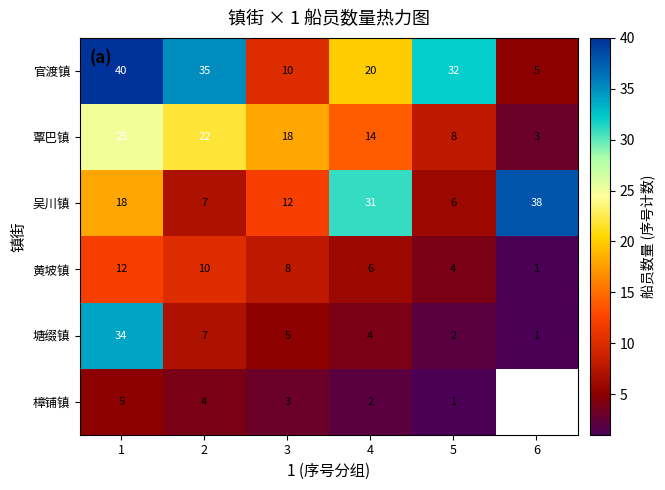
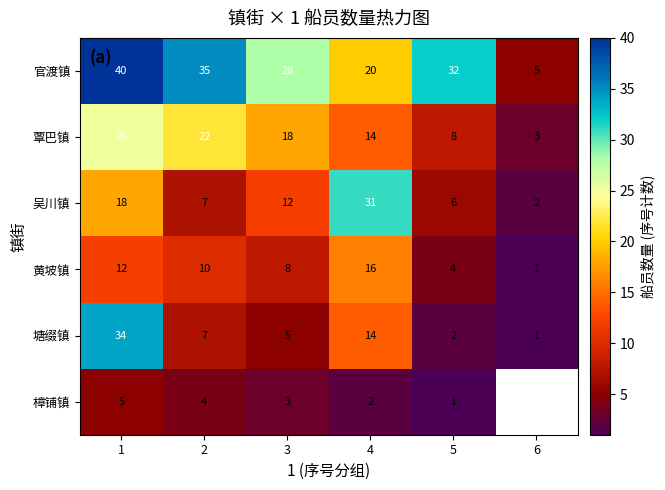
官渡镇, 3: 10 -> 28
吴川镇, 6: 38 -> 2
黄坡镇, 4: 6 -> 16
塘缀镇, 4: 4 -> 14
